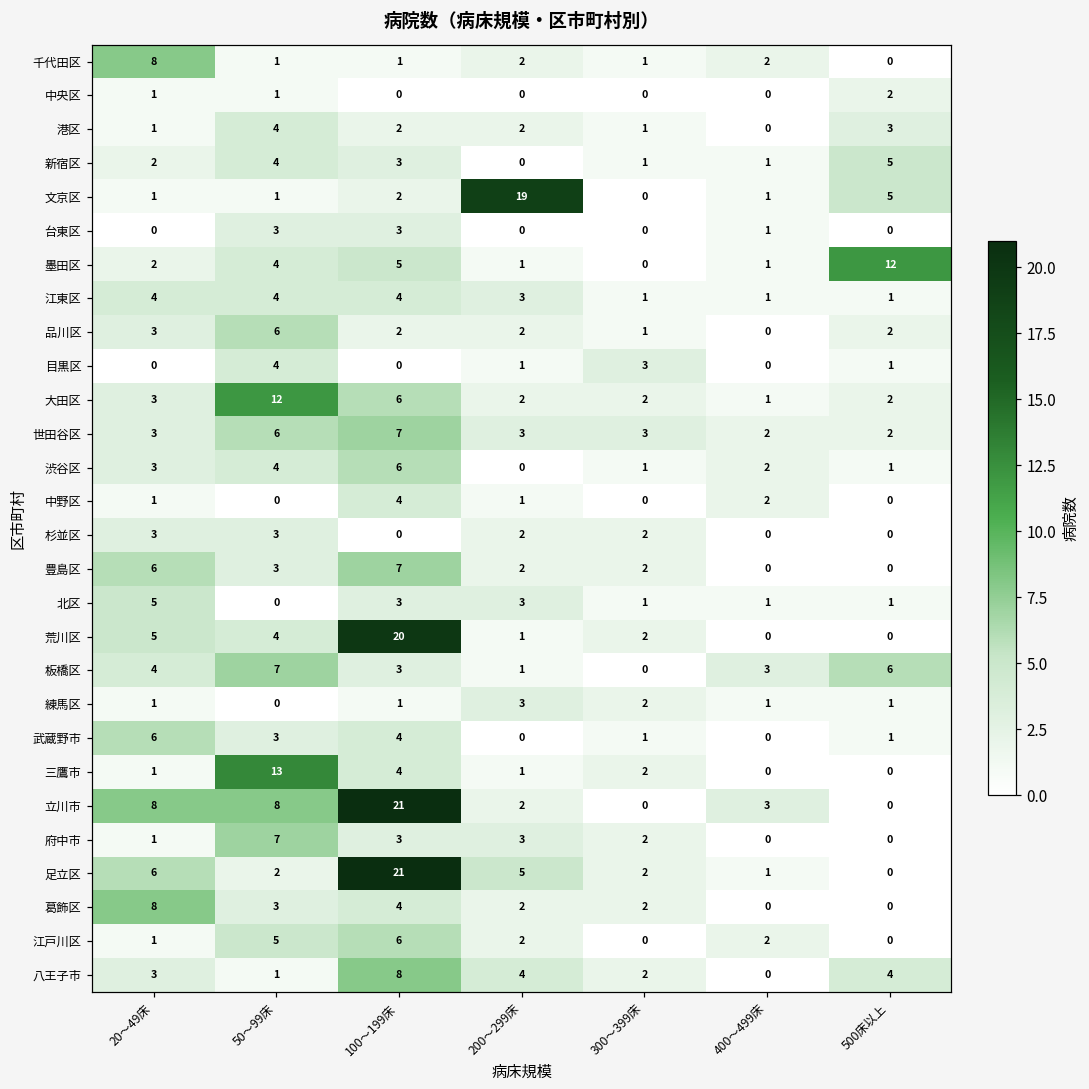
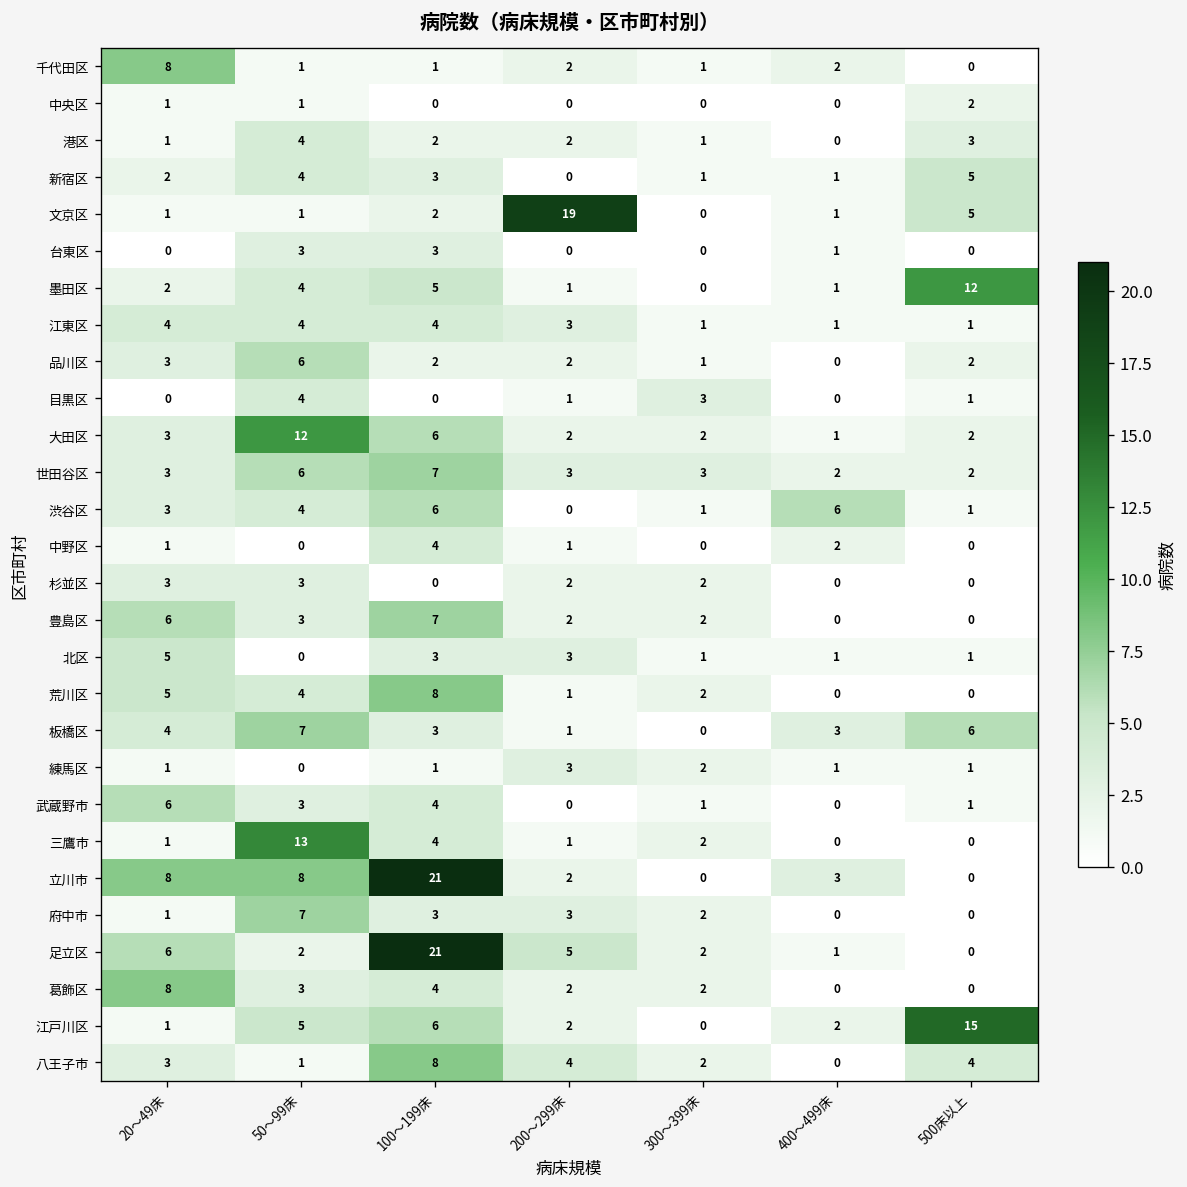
渋谷区, 400～499床: 2 -> 6
荒川区, 100～199床: 20 -> 8
江戸川区, 500床以上: 0 -> 15
